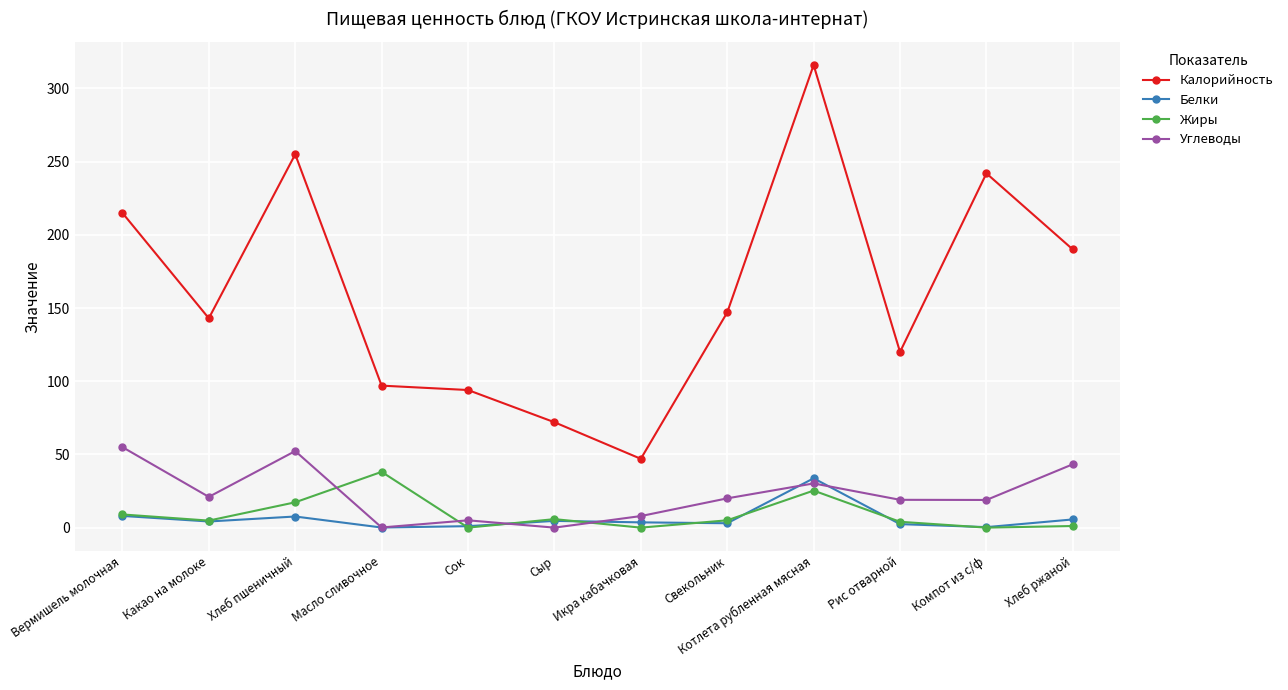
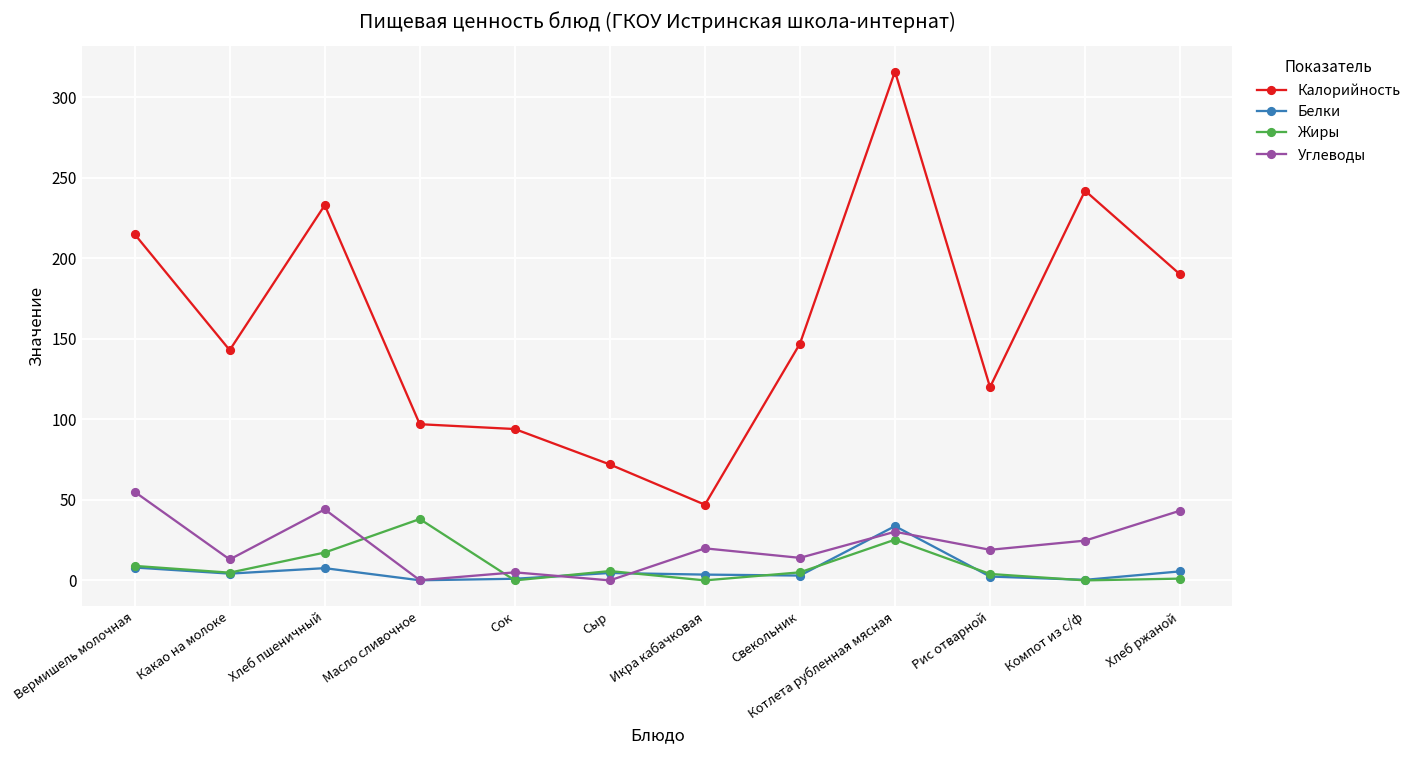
Углеводы, Какао на молоке: 21 -> 13
Калорийность, Хлеб пшеничный: 255 -> 233
Углеводы, Хлеб пшеничный: 52 -> 44
Углеводы, Икра кабачковая: 8 -> 20
Углеводы, Свекольник: 20 -> 14
Углеводы, Компот из с/ф: 19 -> 25
